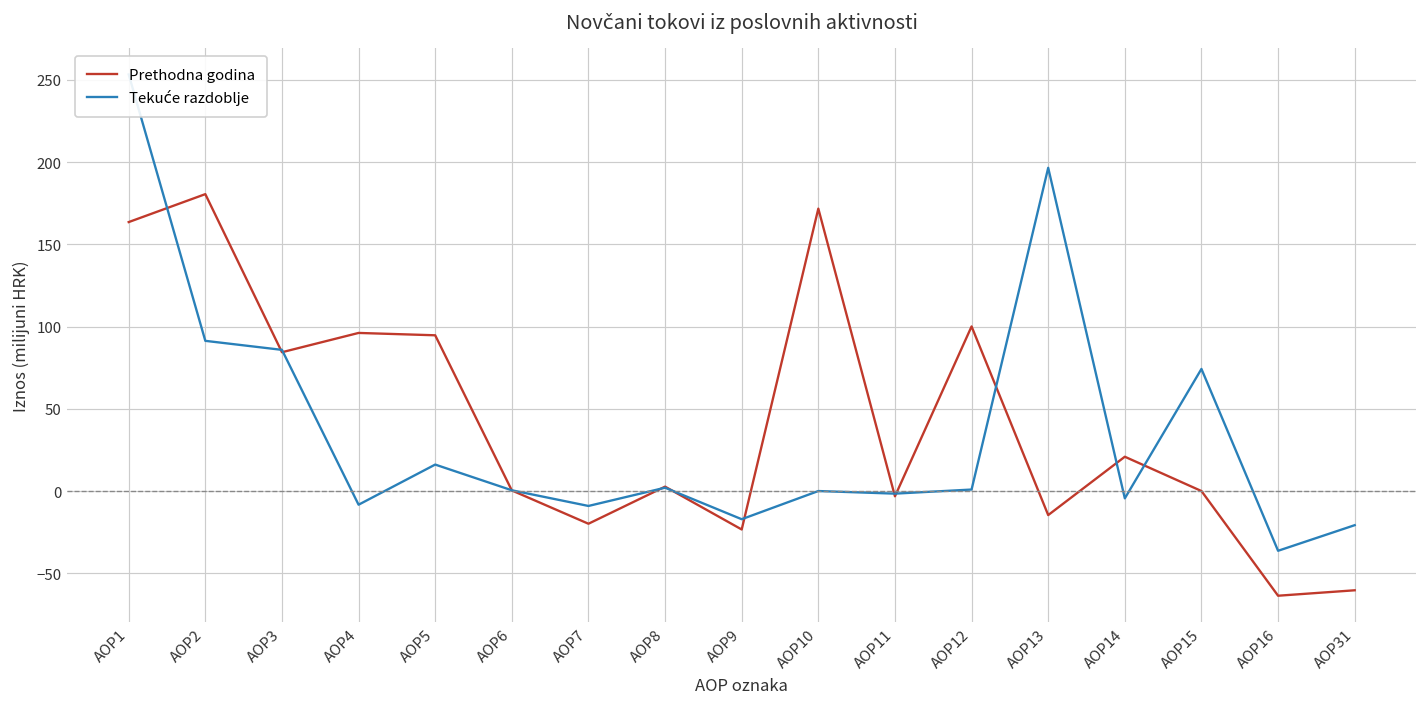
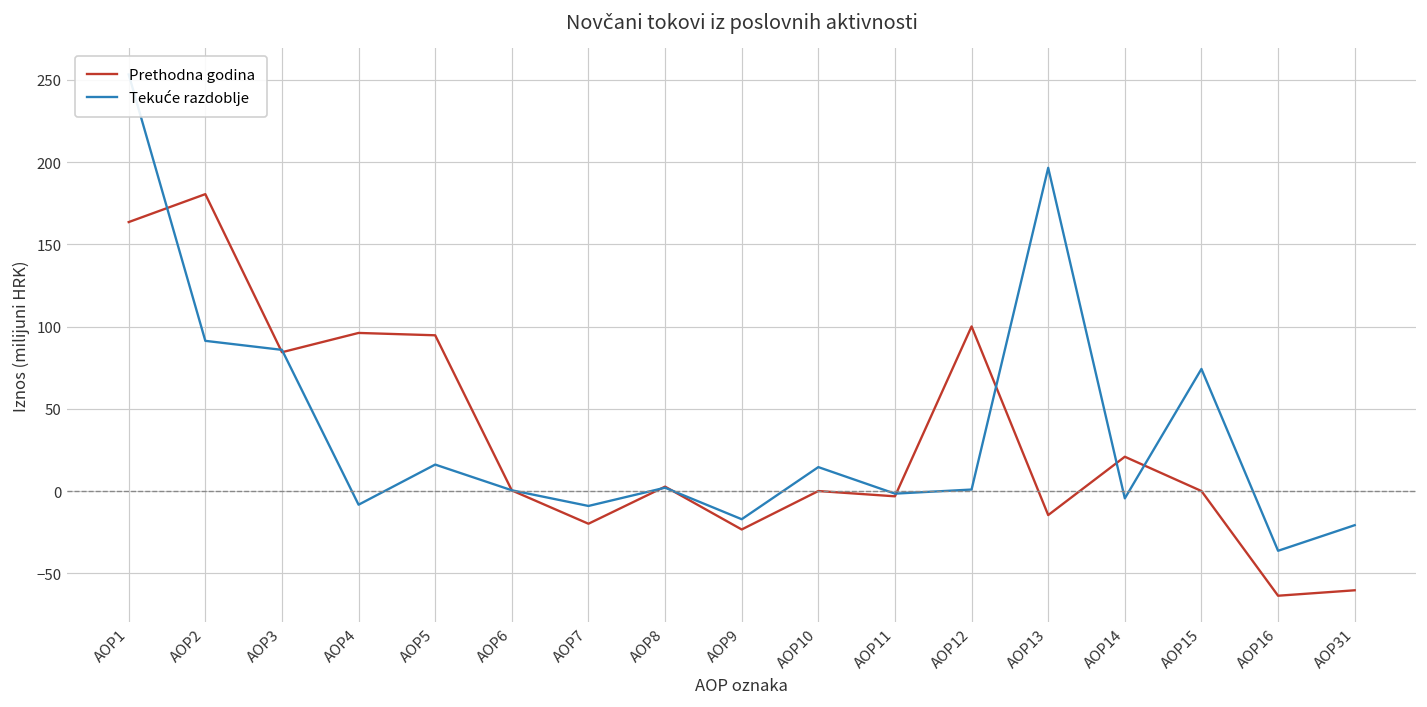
Prethodna godina, AOP10: 172 -> 0
Tekuće razdoblje, AOP10: 0 -> 15
